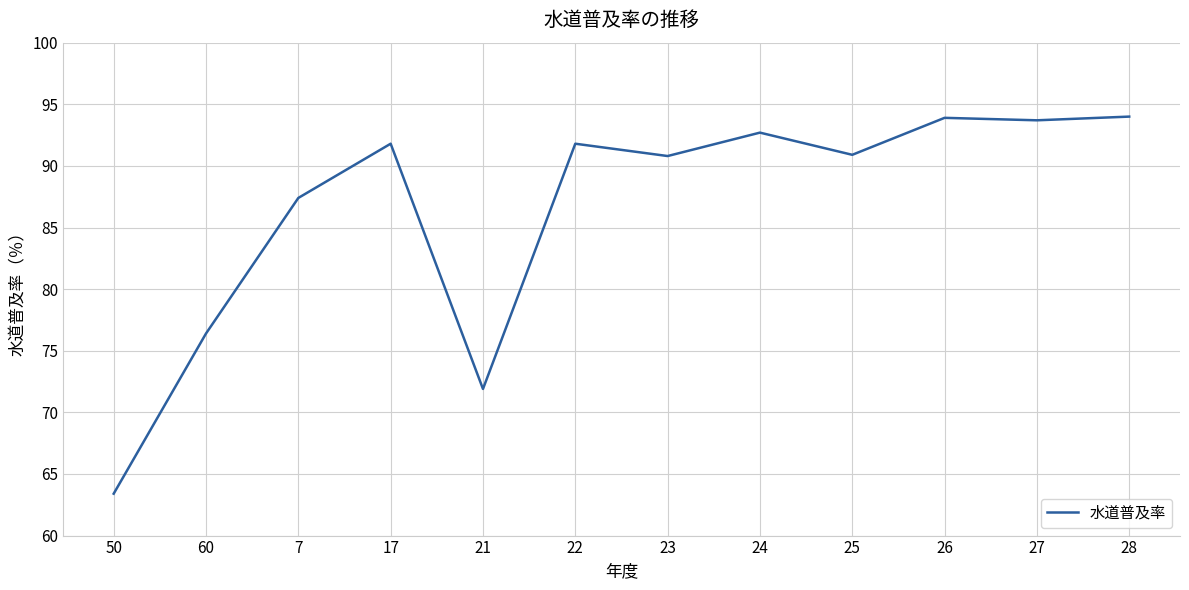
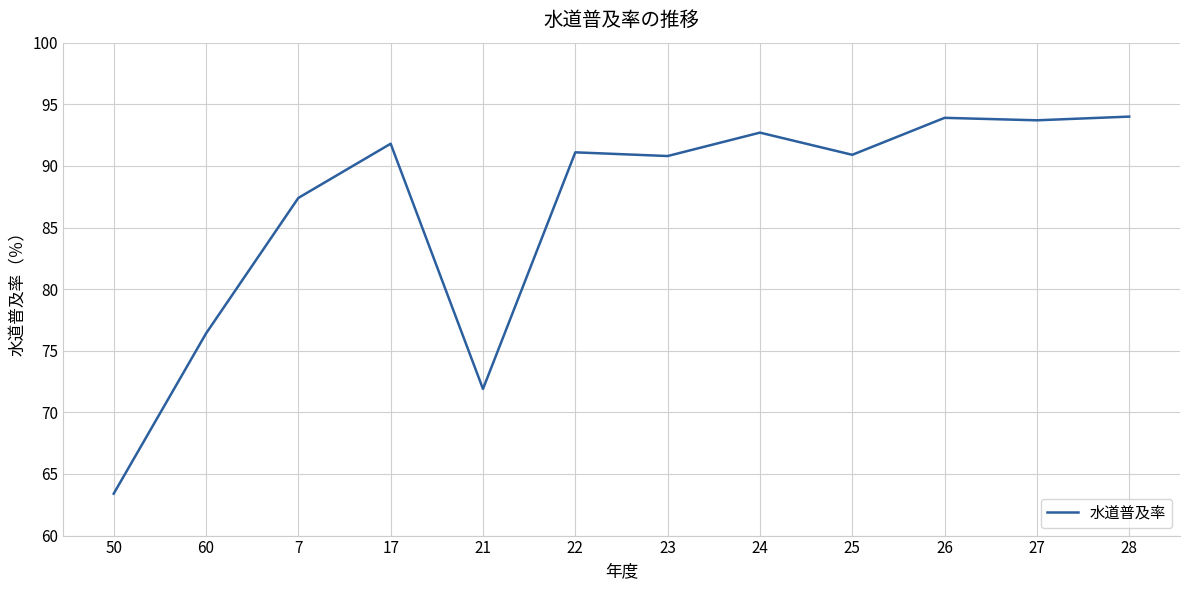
22: 91.8 -> 91.1
